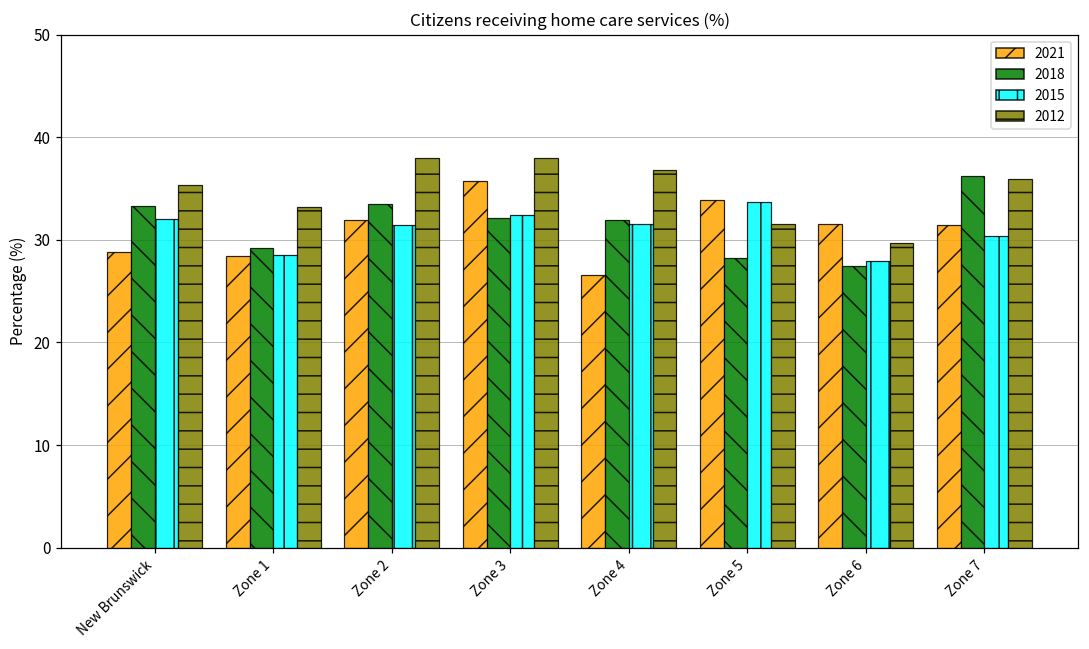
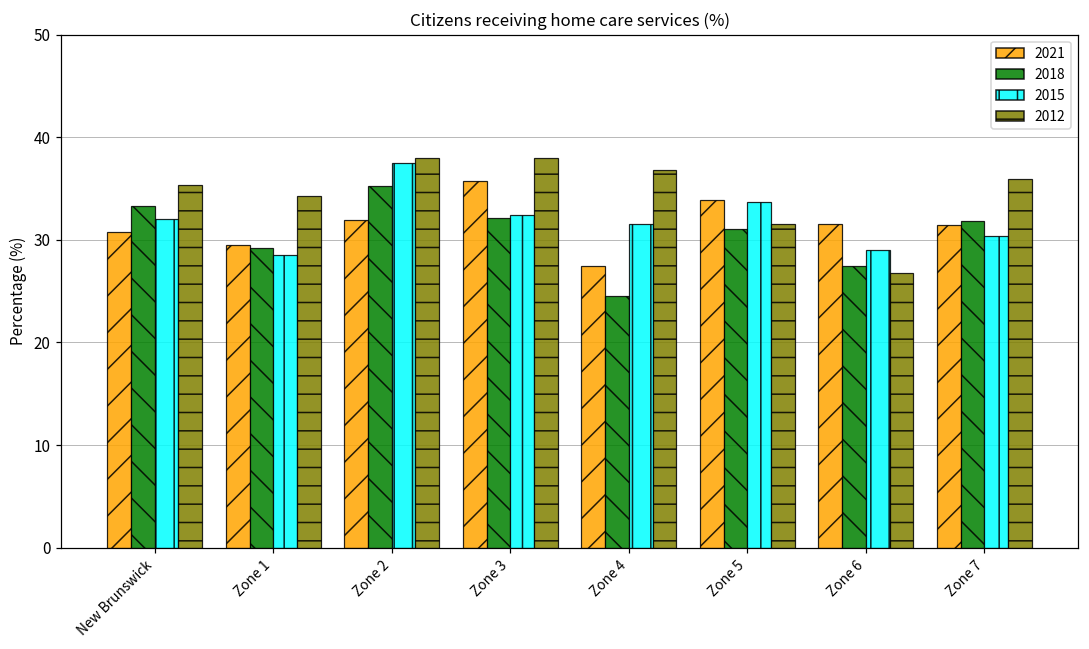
2021, New Brunswick: 29 -> 31
2021, Zone 1: 28 -> 29
2012, Zone 1: 33 -> 34
2018, Zone 2: 33 -> 35
2015, Zone 2: 31 -> 37
2021, Zone 4: 26.5 -> 27.5
2018, Zone 4: 32 -> 25
2018, Zone 5: 28 -> 31
2015, Zone 6: 28 -> 29
2012, Zone 6: 30 -> 27
2018, Zone 7: 36 -> 32
